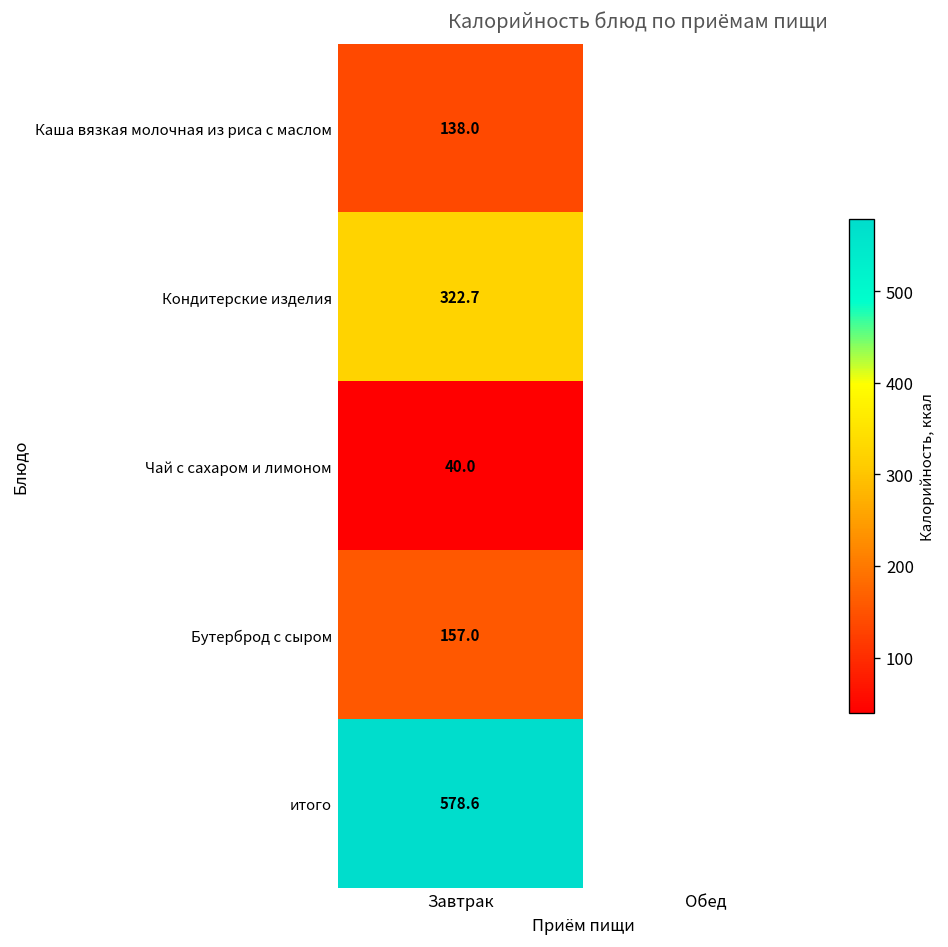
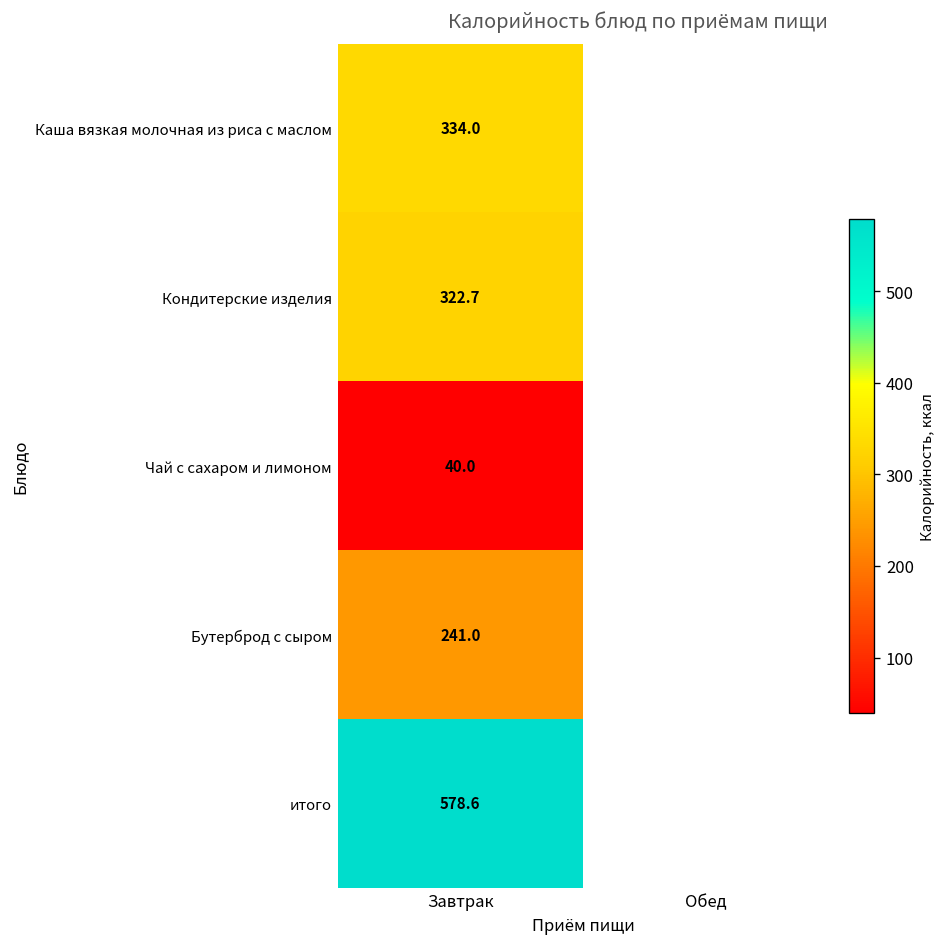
Каша вязкая молочная из риса с маслом, Завтрак: 138.0 -> 334.0
Бутерброд с сыром, Завтрак: 157.0 -> 241.0
